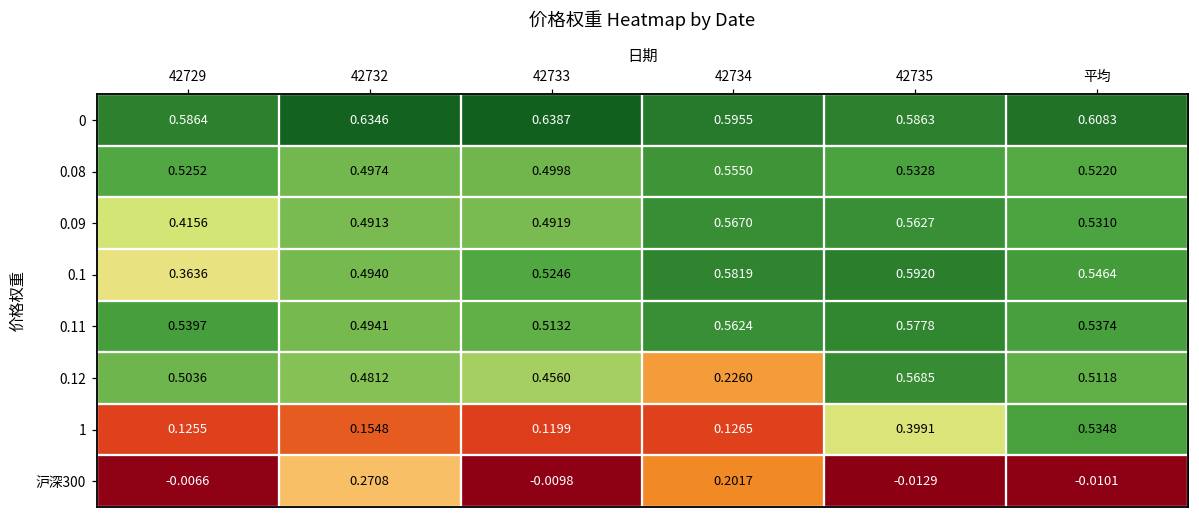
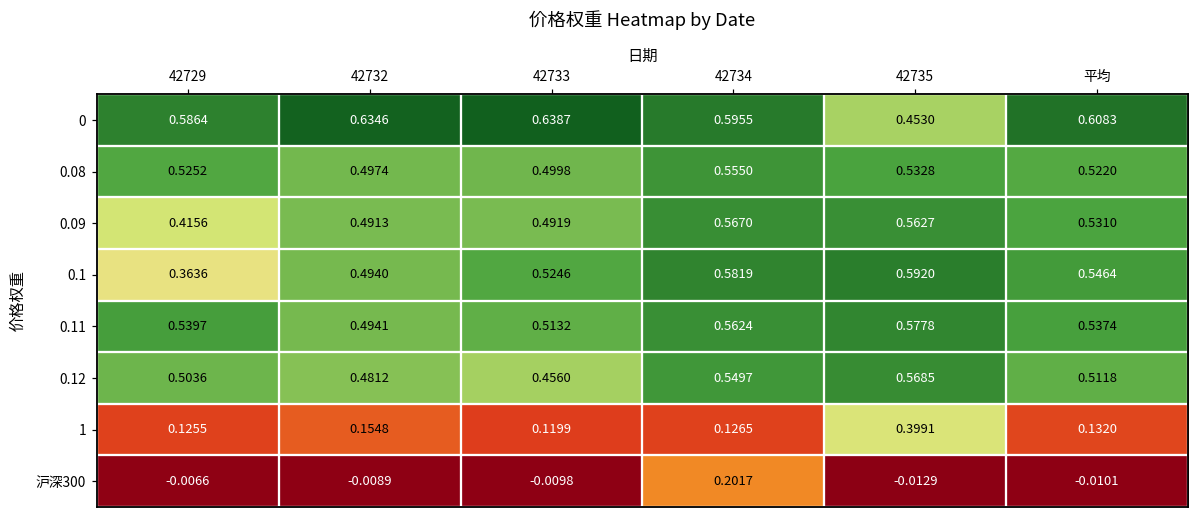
0, 42735: 0.5863 -> 0.4530
0.12, 42734: 0.2260 -> 0.5497
1, 平均: 0.5348 -> 0.1320
沪深300, 42732: 0.2708 -> -0.0089
